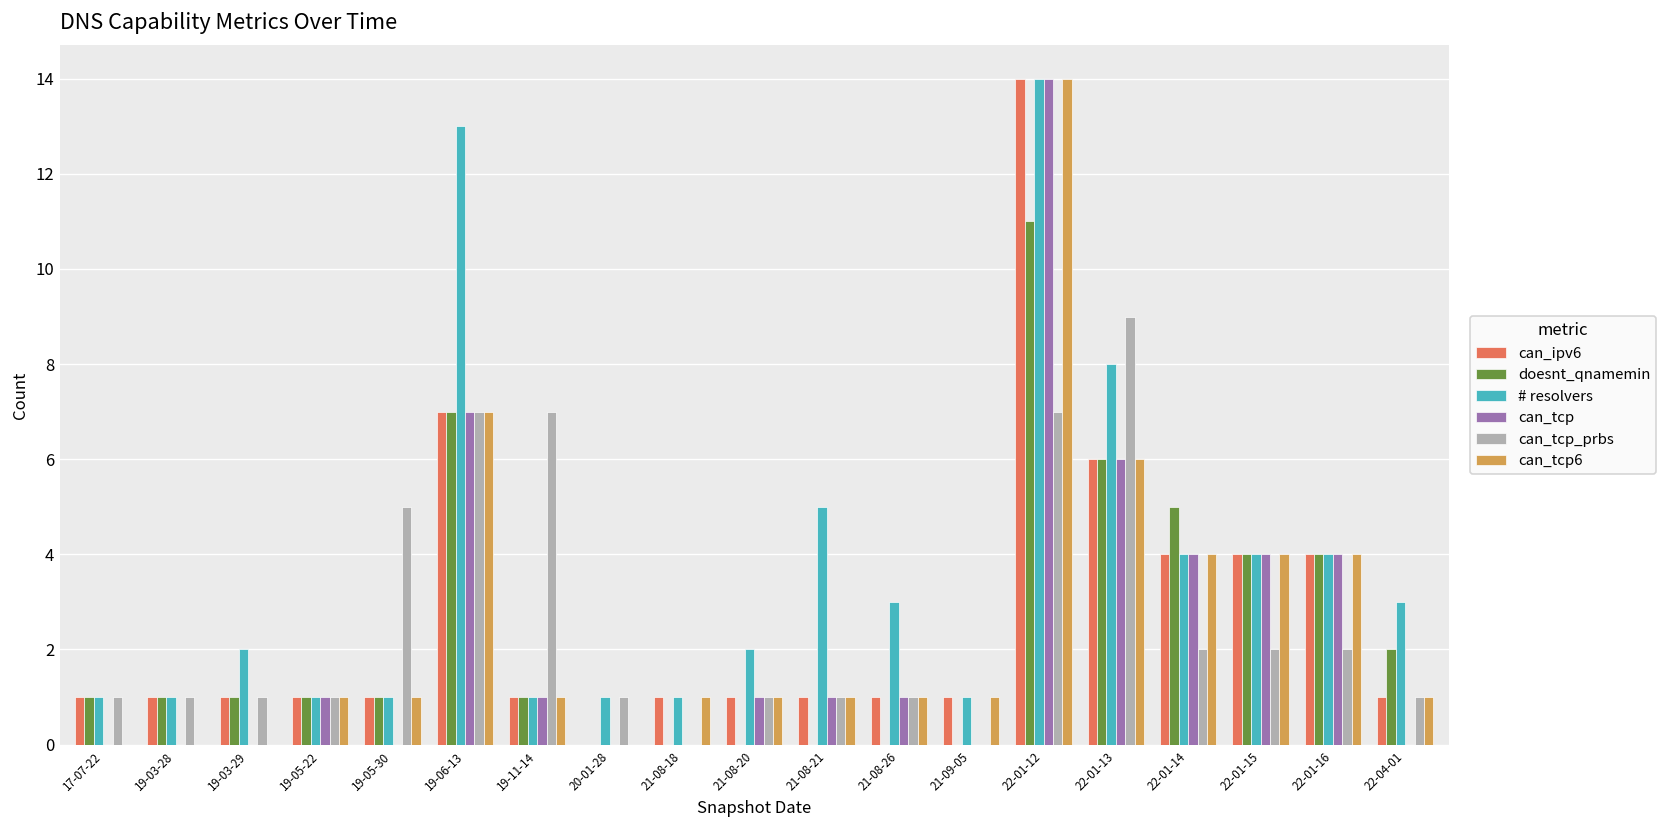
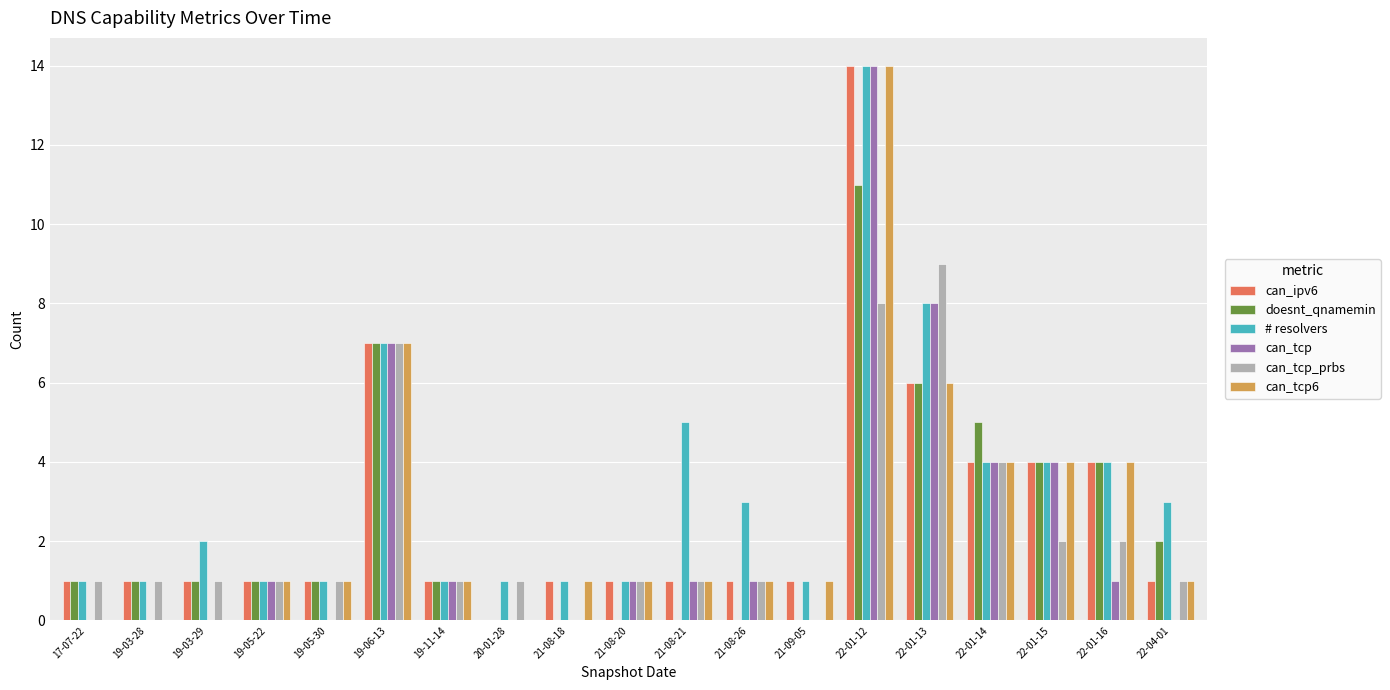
can_tcp_prbs, 19-05-30: 5 -> 1
# resolvers, 19-06-13: 13 -> 7
can_tcp_prbs, 19-11-14: 7 -> 1
# resolvers, 21-08-20: 2 -> 1
can_tcp_prbs, 22-01-12: 7 -> 8
can_tcp, 22-01-13: 6 -> 8
can_tcp_prbs, 22-01-14: 2 -> 4
can_tcp, 22-01-16: 4 -> 1
